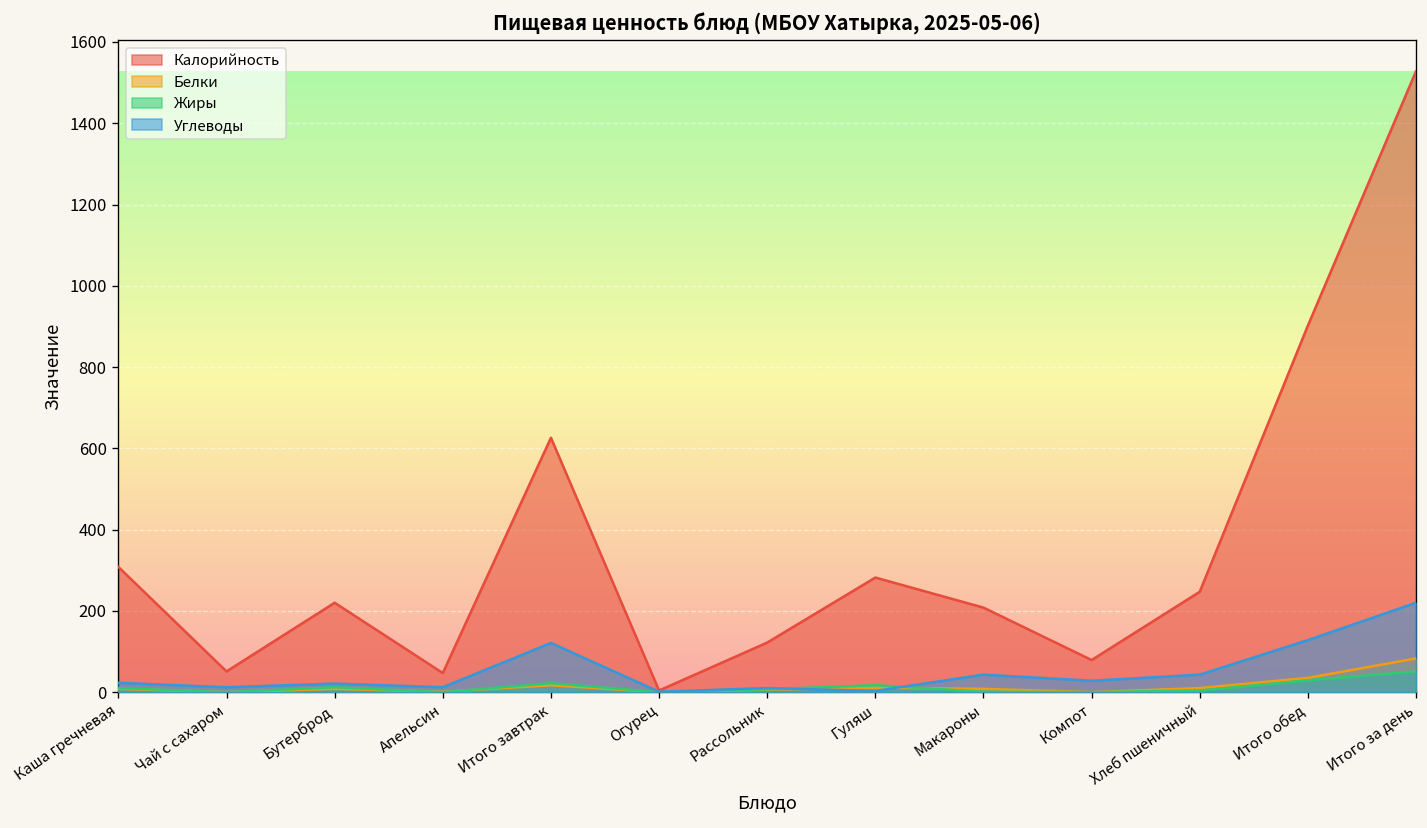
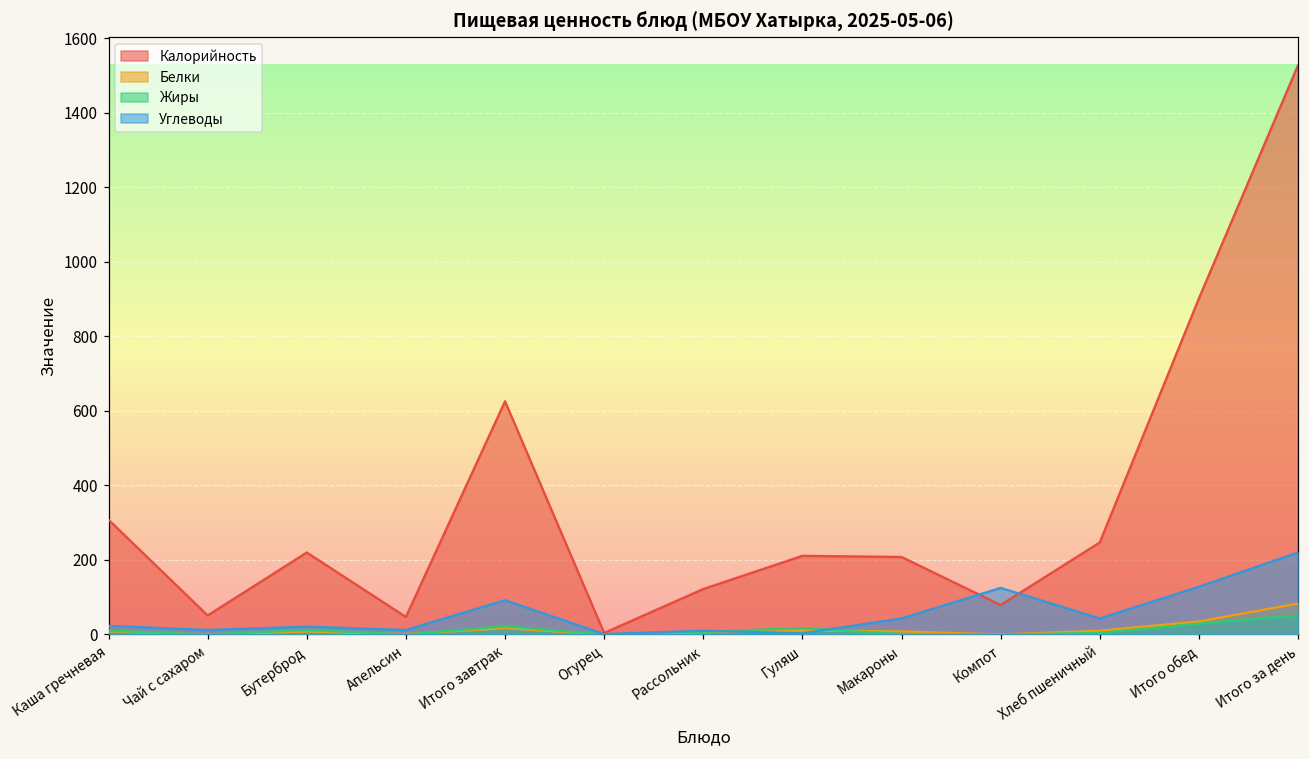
Углеводы, Итого завтрак: 120 -> 90
Калорийность, Гуляш: 280 -> 210
Углеводы, Компот: 30 -> 130
